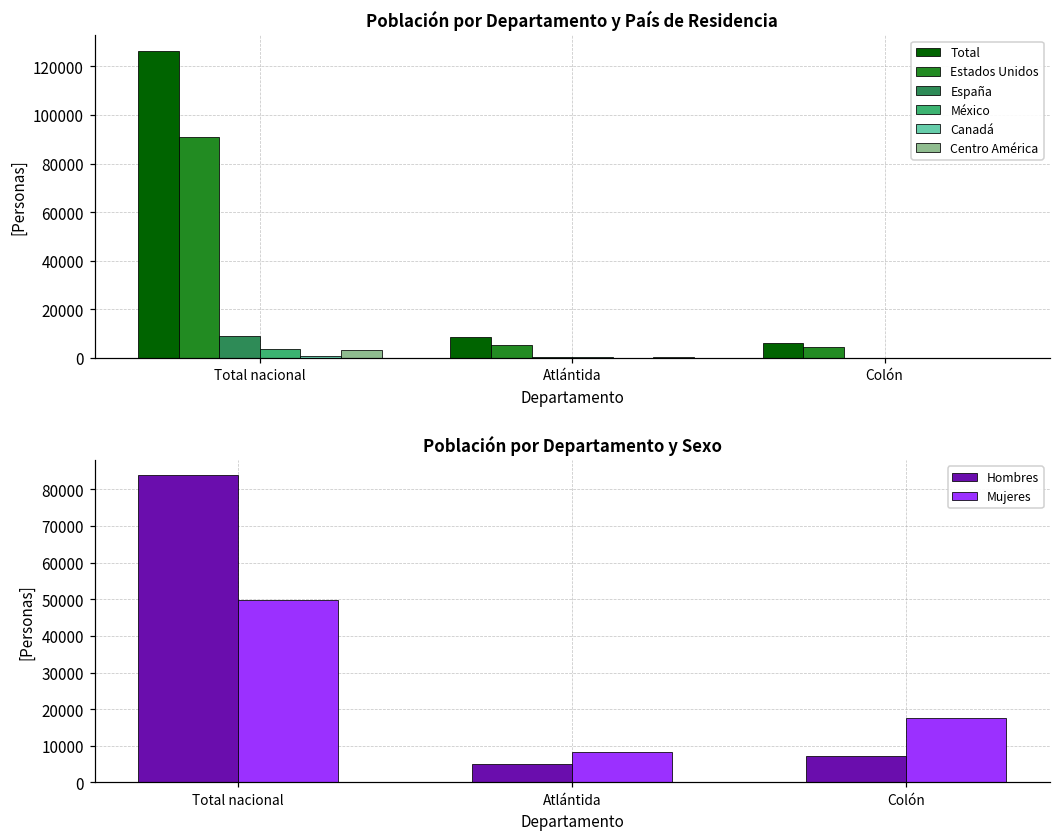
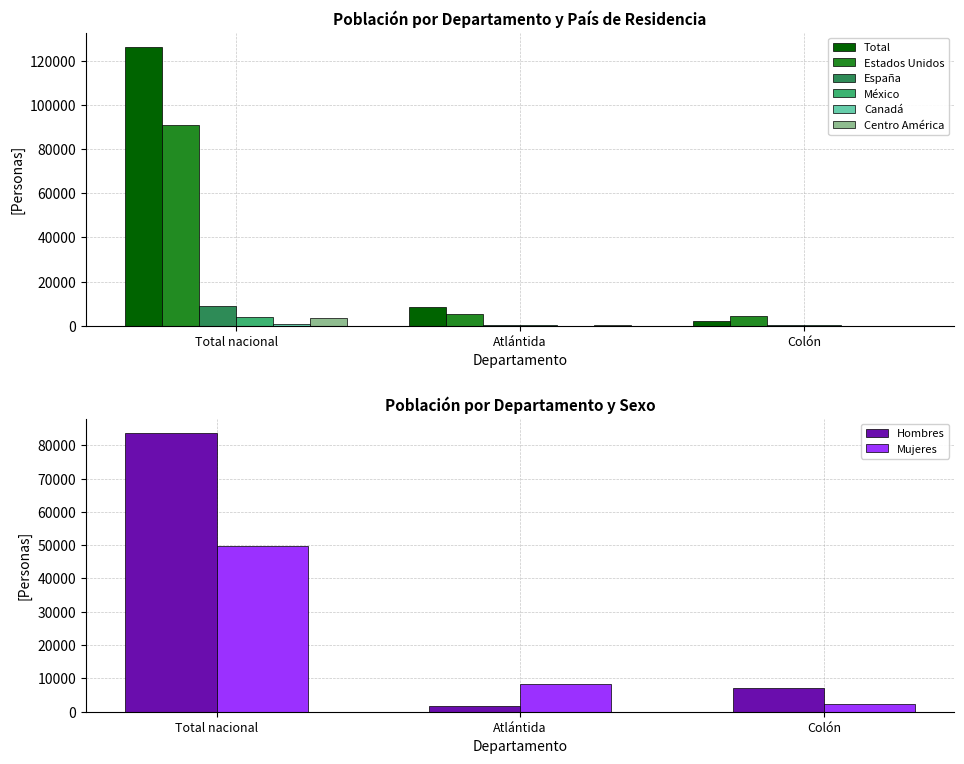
Población por Departamento y País de Residencia, Total, Colón: 6000 -> 2000
Población por Departamento y Sexo, Hombres, Atlántida: 5000 -> 2000
Población por Departamento y Sexo, Mujeres, Colón: 18000 -> 2000
